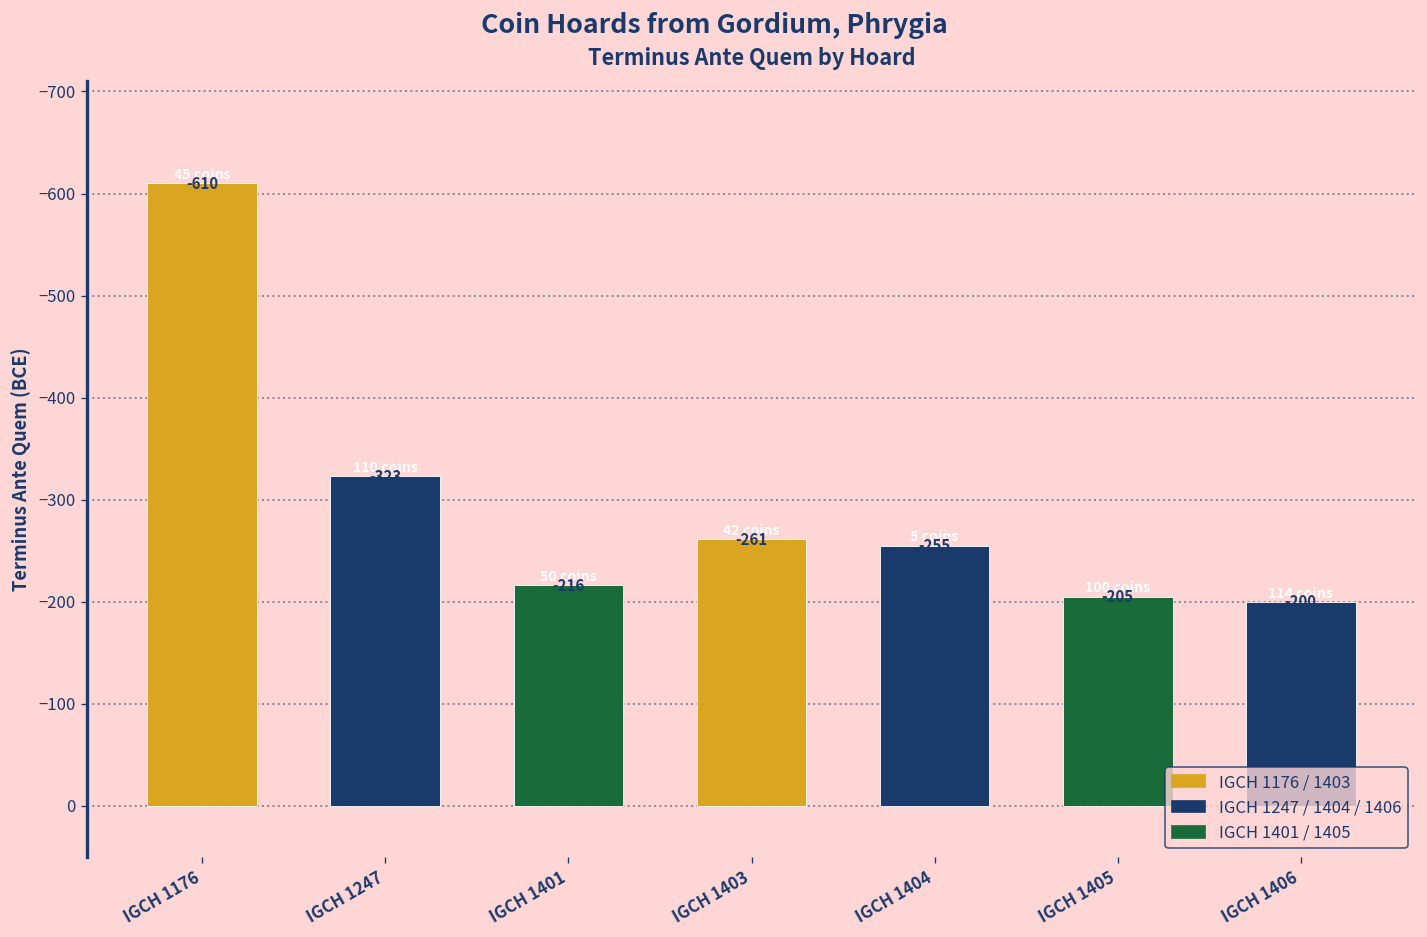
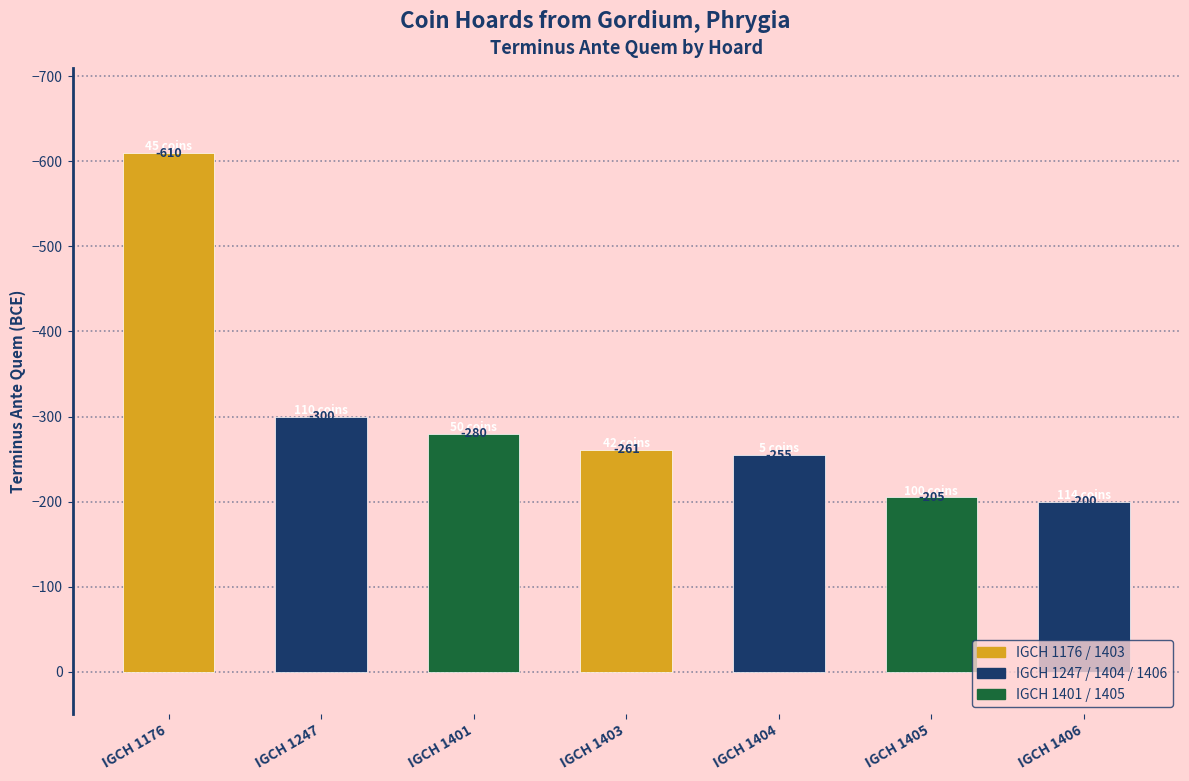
IGCH 1247: -320 -> -300
IGCH 1401: -216 -> -280
